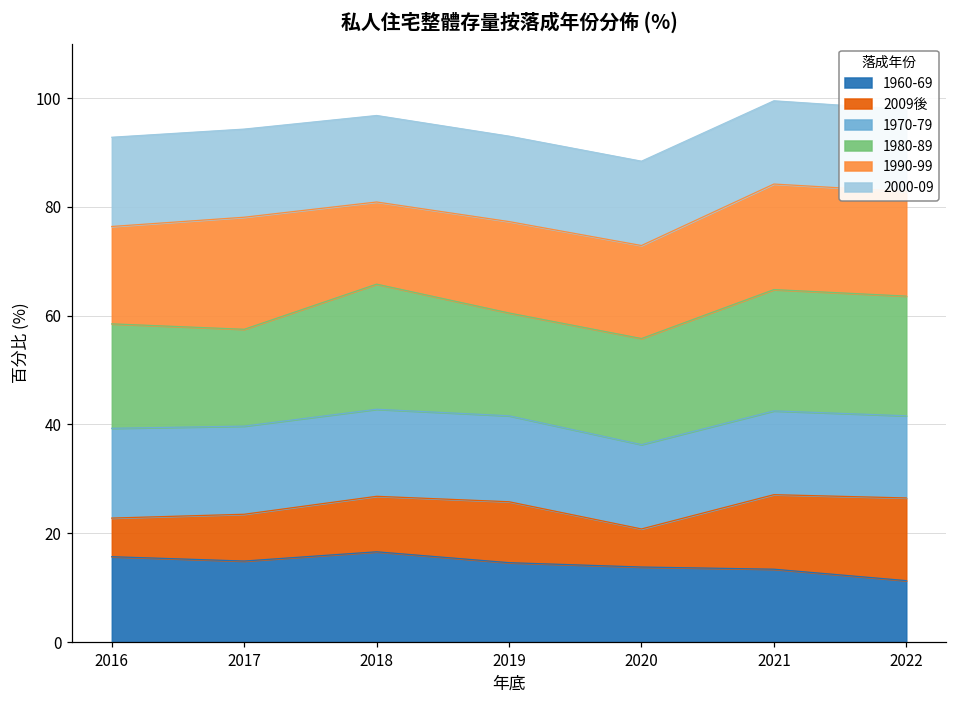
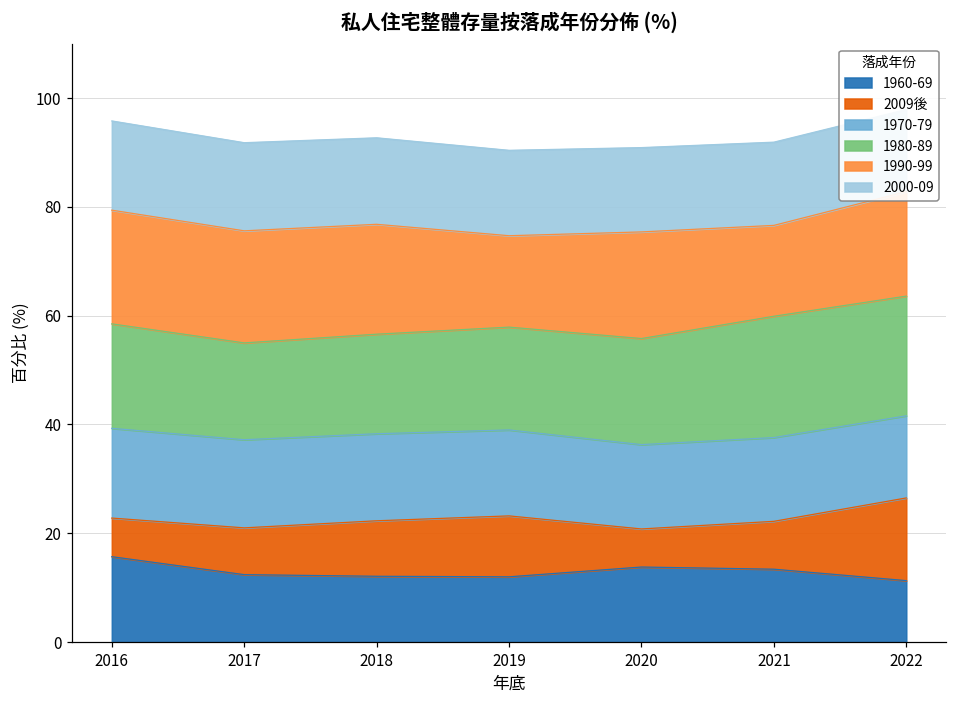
1990-99, 2016: 18 -> 21
1960-69, 2017: 15 -> 12
1960-69, 2018: 17 -> 12
1980-89, 2018: 23 -> 18
1990-99, 2018: 15 -> 20
1960-69, 2019: 15 -> 12
1990-99, 2020: 17 -> 20
2009後, 2021: 14 -> 9
1990-99, 2021: 19 -> 17
